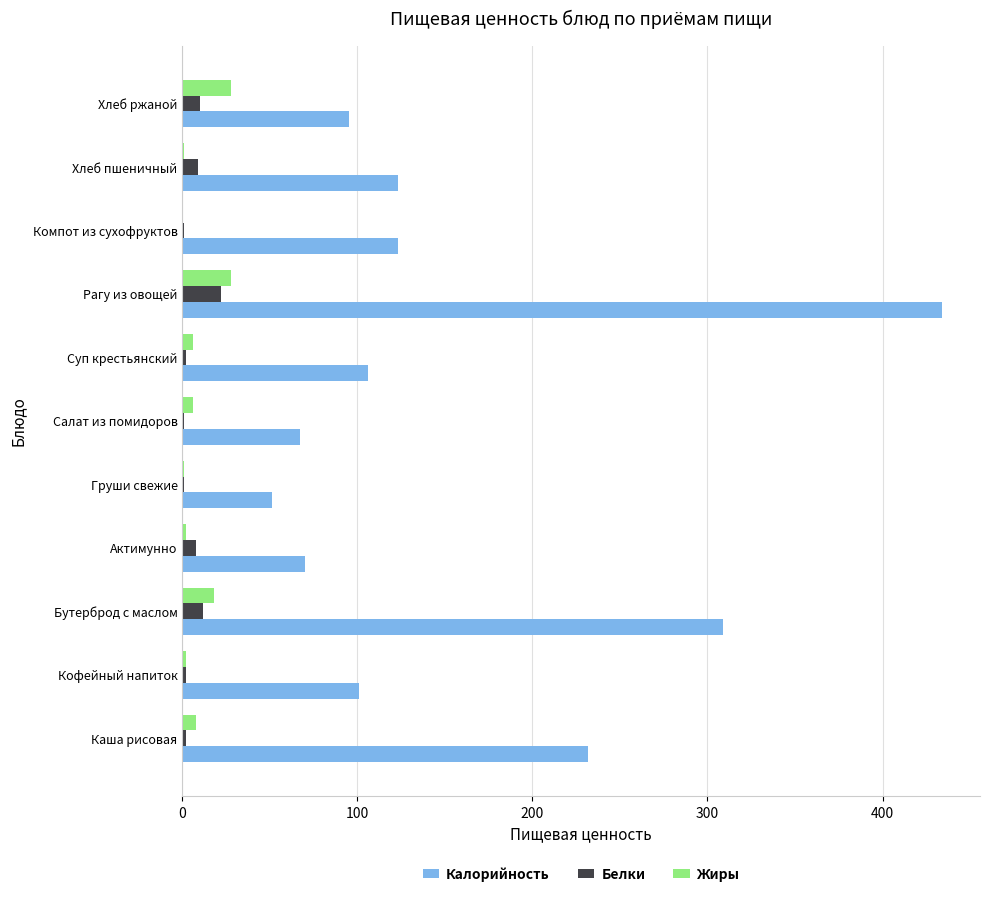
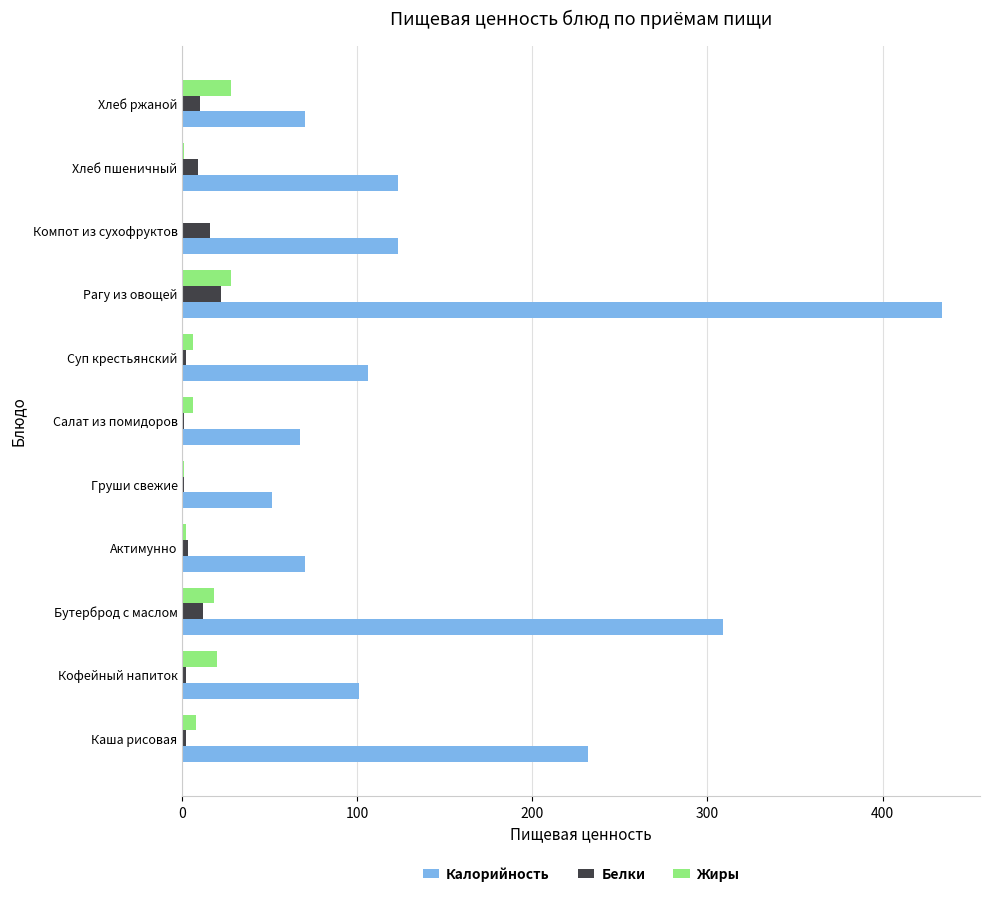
Калорийность, Хлеб ржаной: 95 -> 70
Белки, Компот из сухофруктов: 1 -> 16
Белки, Актимунно: 8 -> 3
Жиры, Кофейный напиток: 2 -> 20
